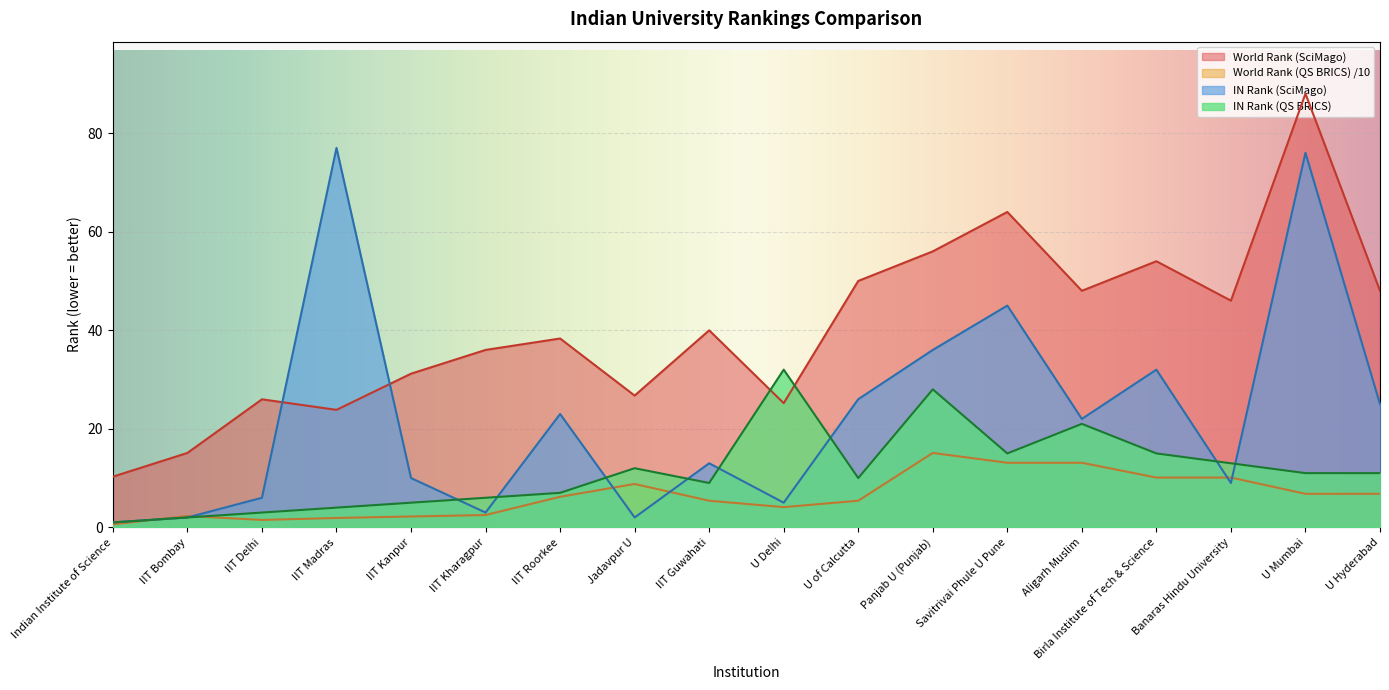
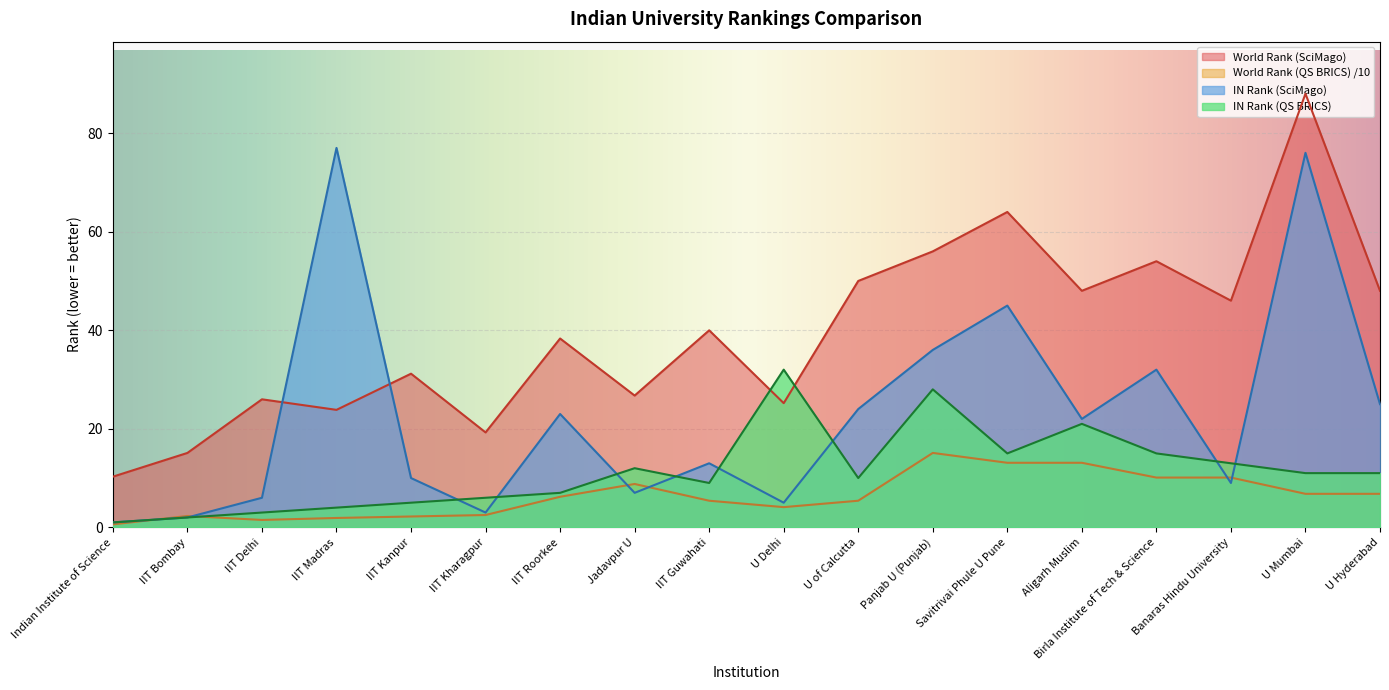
World Rank (SciMago), IIT Kharagpur: 36 -> 19
IN Rank (SciMago), Jadavpur U: 2 -> 7
IN Rank (SciMago), U of Calcutta: 26 -> 24
